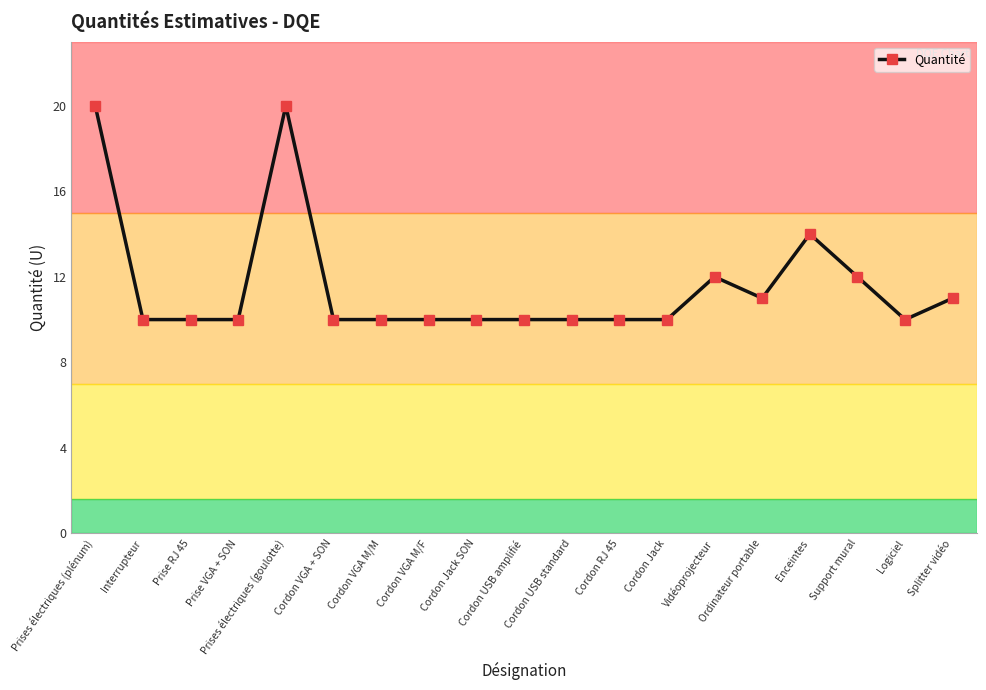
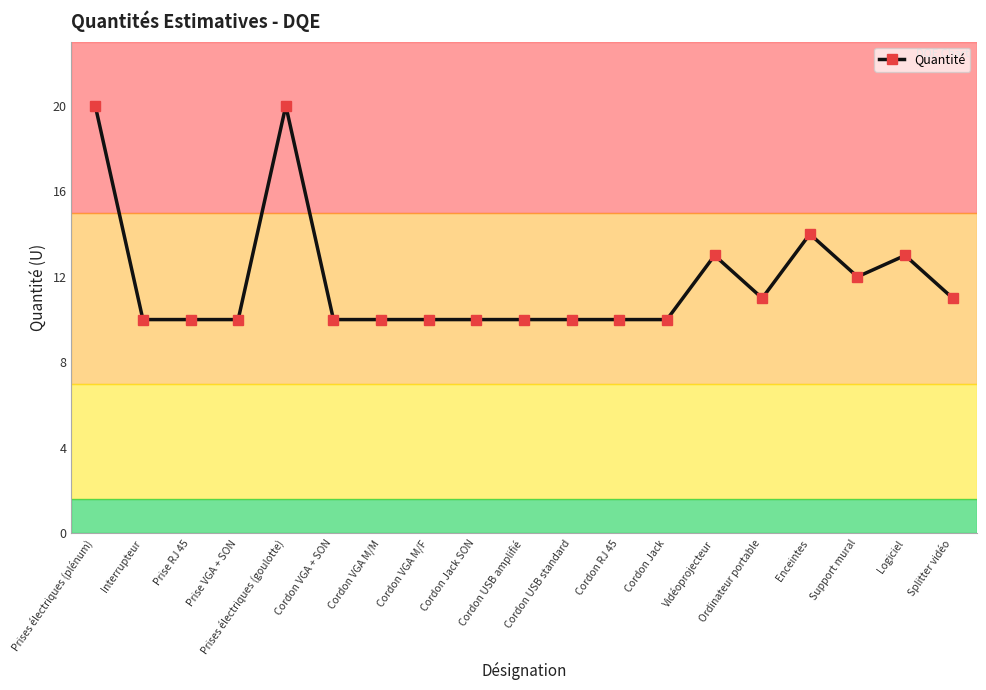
Vidéoprojecteur: 12 -> 13
Logiciel: 10 -> 13
